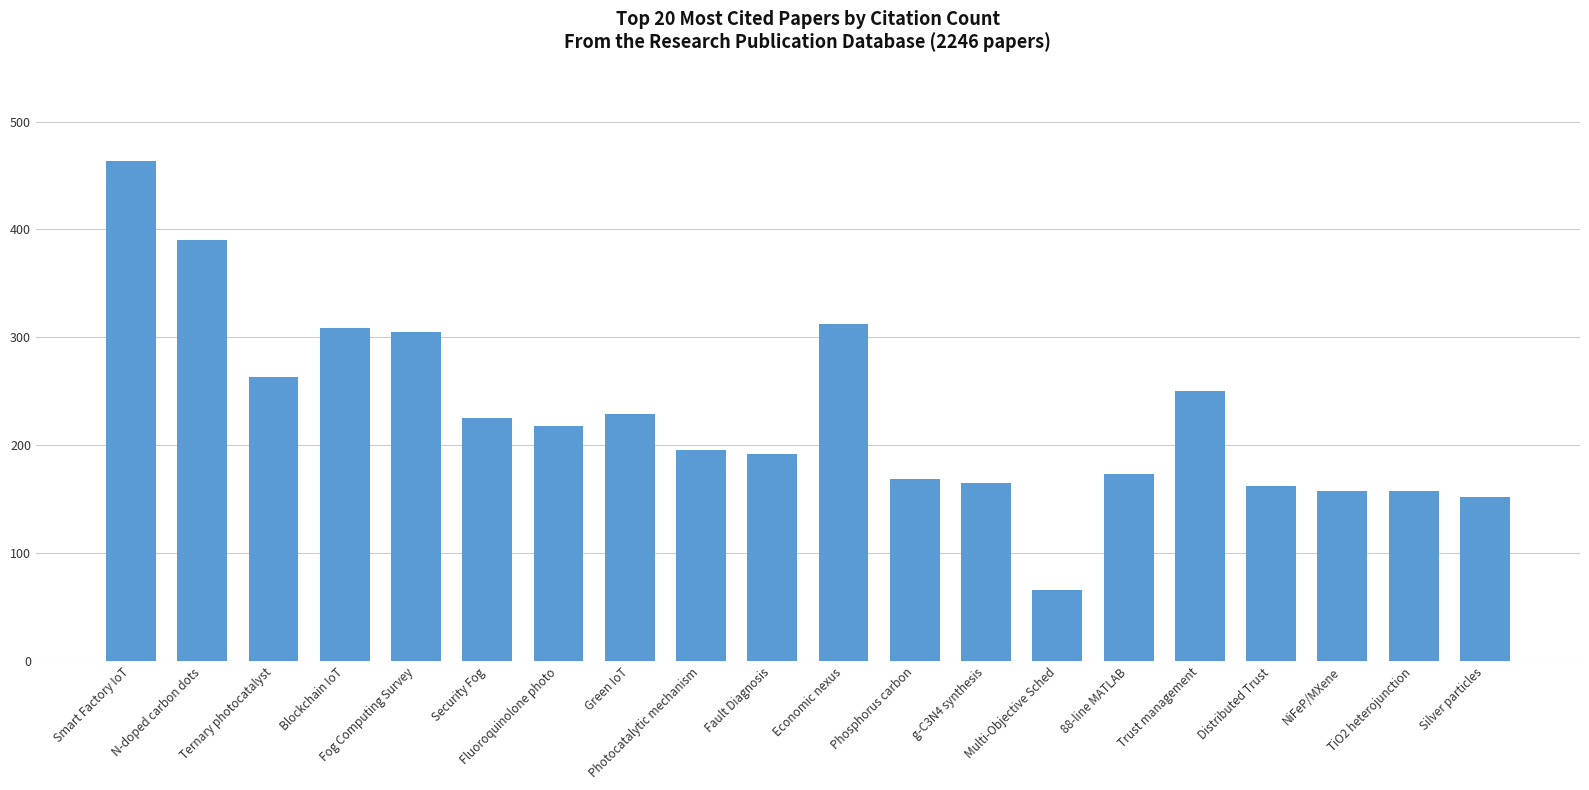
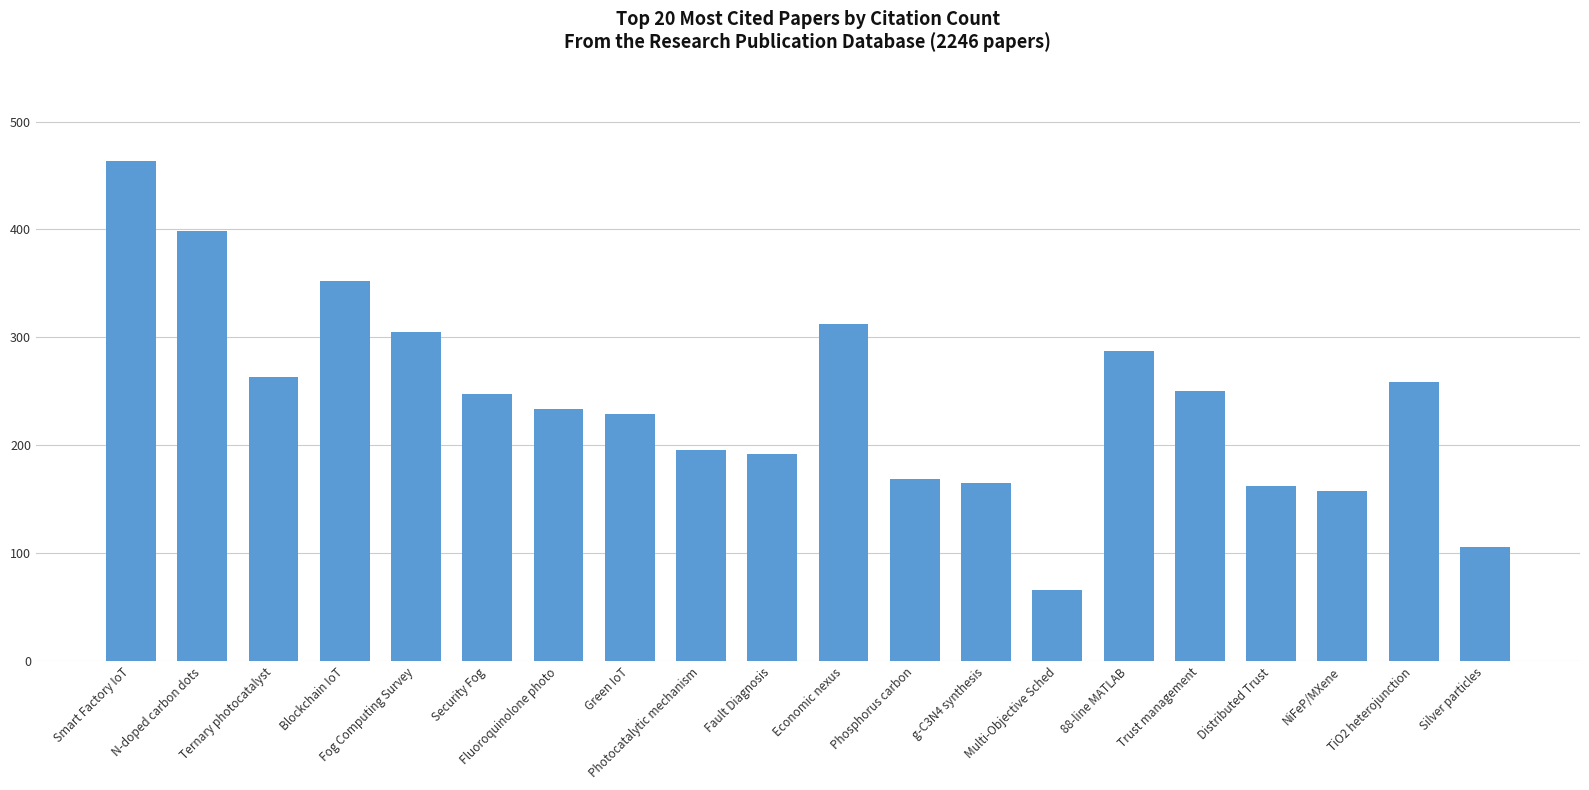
N-doped carbon dots: 390 -> 399
Blockchain IoT: 309 -> 352
Security Fog: 225 -> 248
Fluoroquinolone photo: 218 -> 234
88-line MATLAB: 173 -> 287
TiO2 heterojunction: 158 -> 259
Silver particles: 152 -> 106
